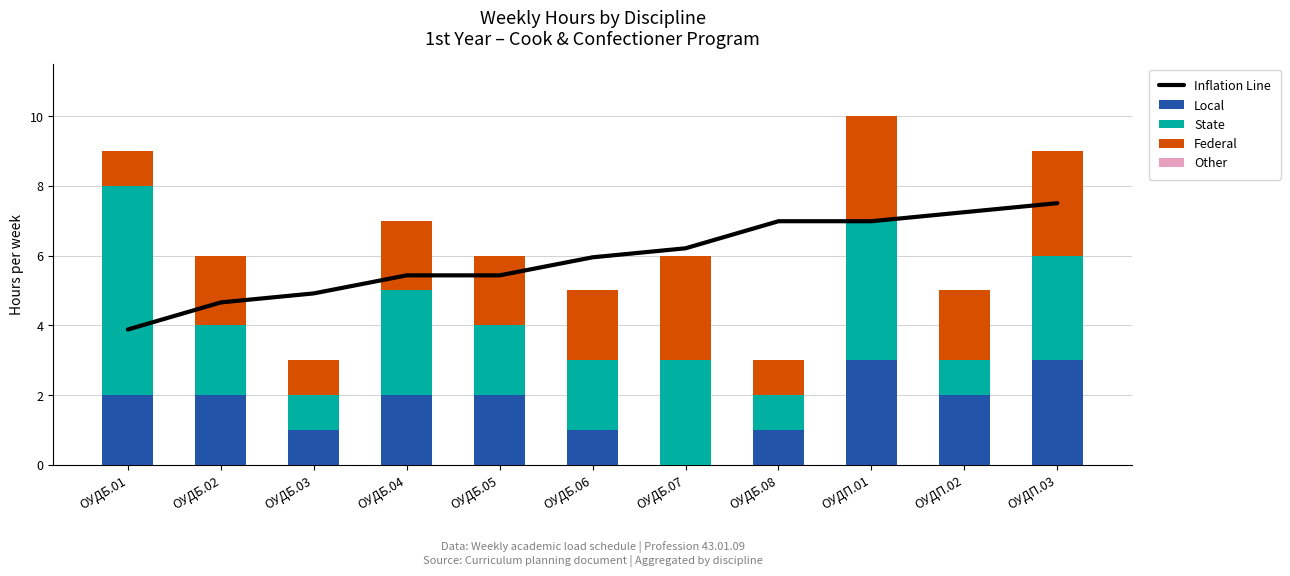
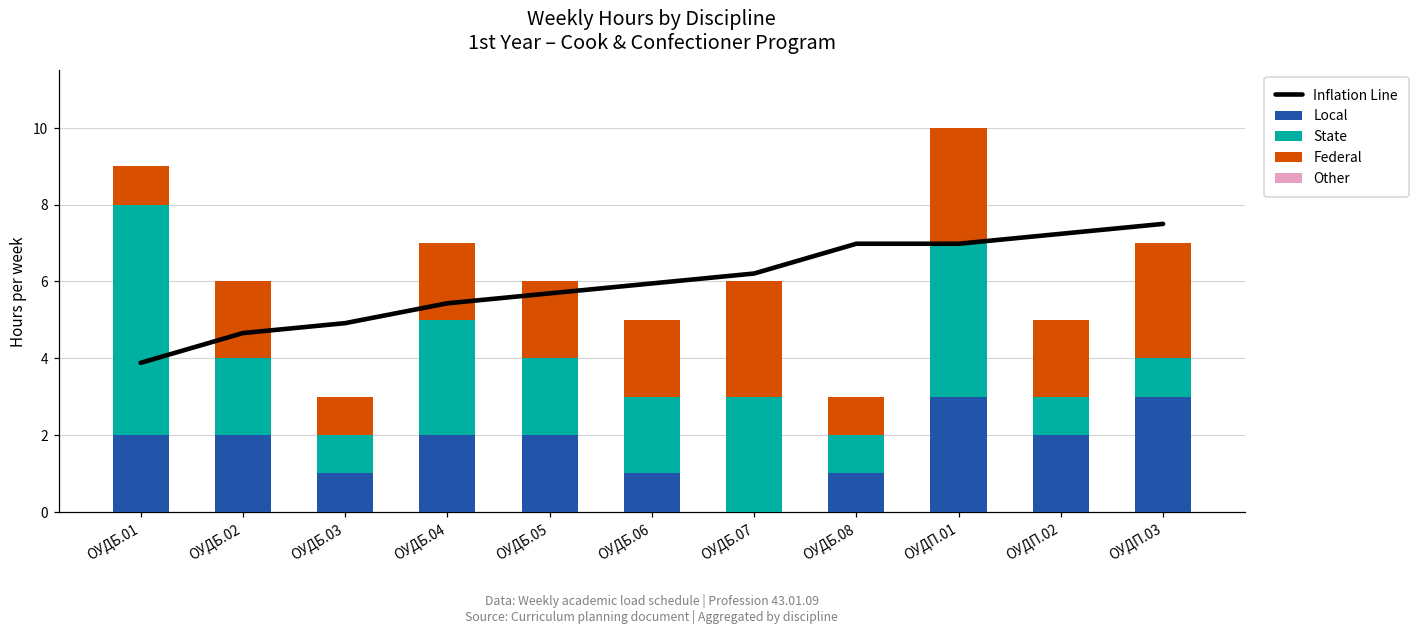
Inflation Line, ОУДБ.05: 5.4 -> 5.7
State, ОУДП.03: 3 -> 1
